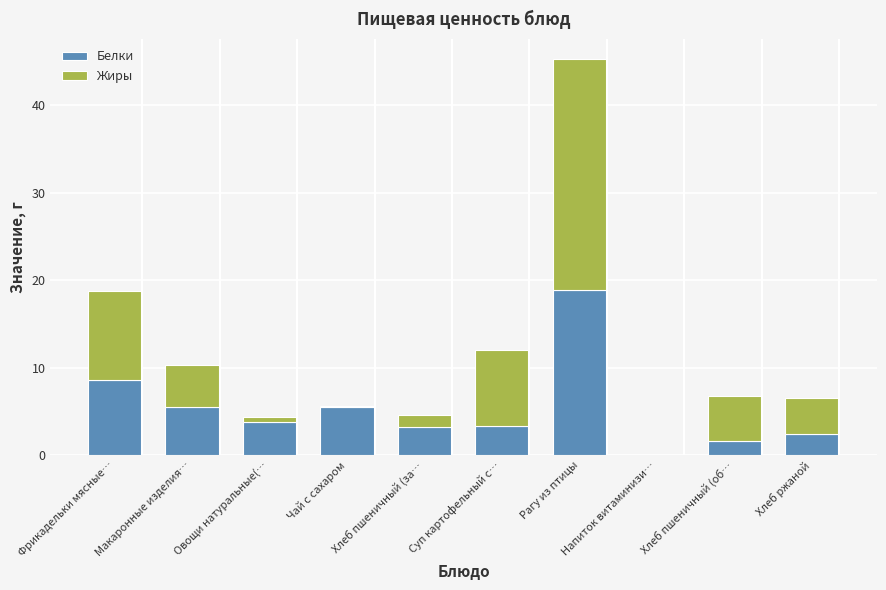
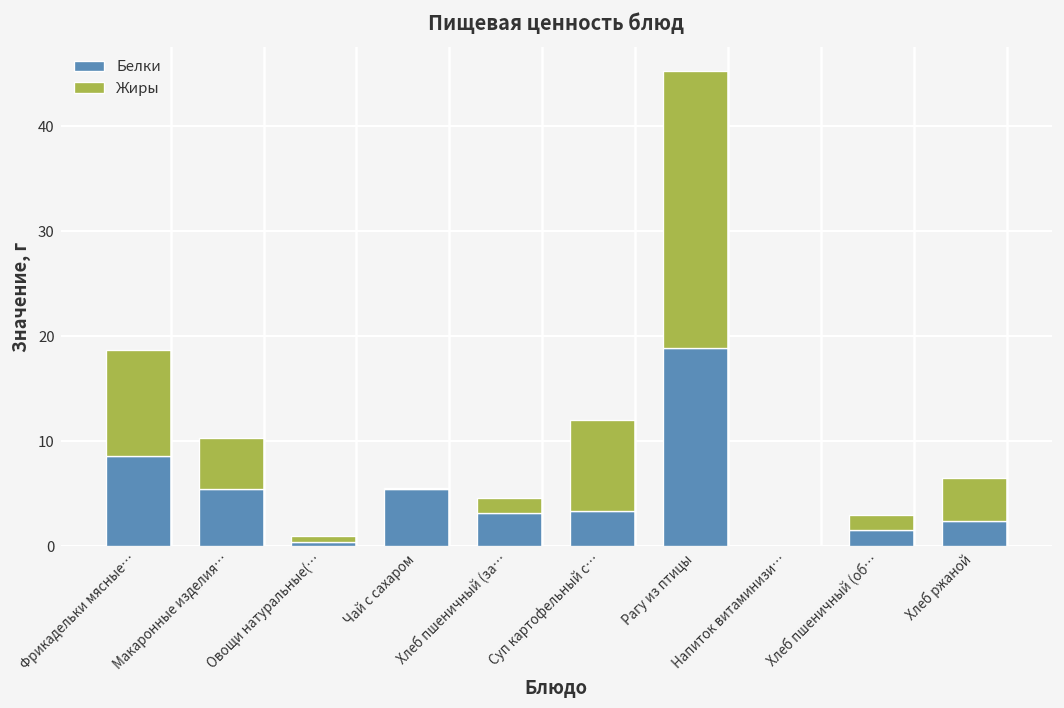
Белки, Овощи натуральные(…: 4 -> 0
Жиры, Хлеб пшеничный (об…: 5 -> 1
